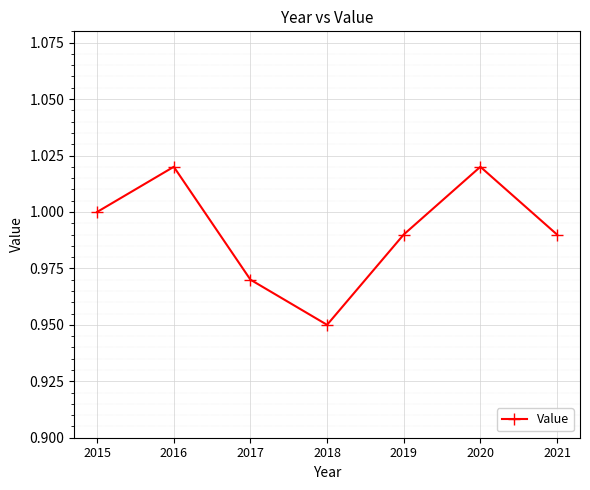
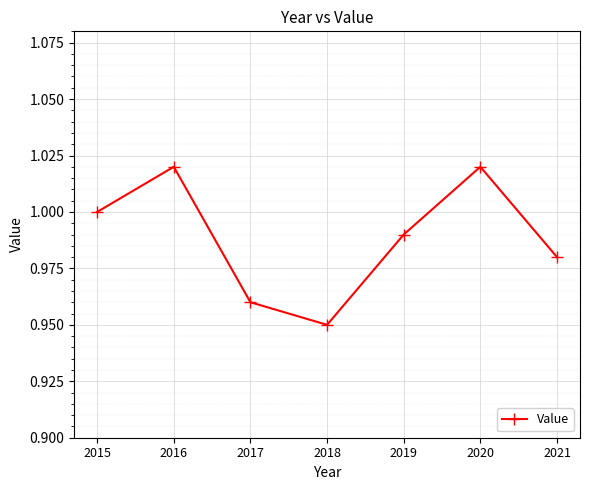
2017: 0.97 -> 0.96
2021: 0.99 -> 0.98
